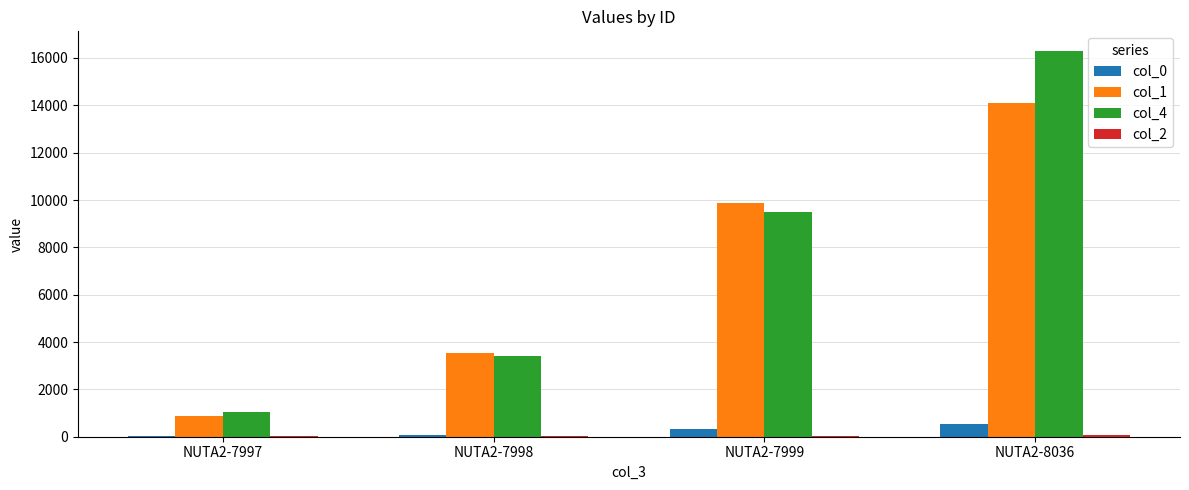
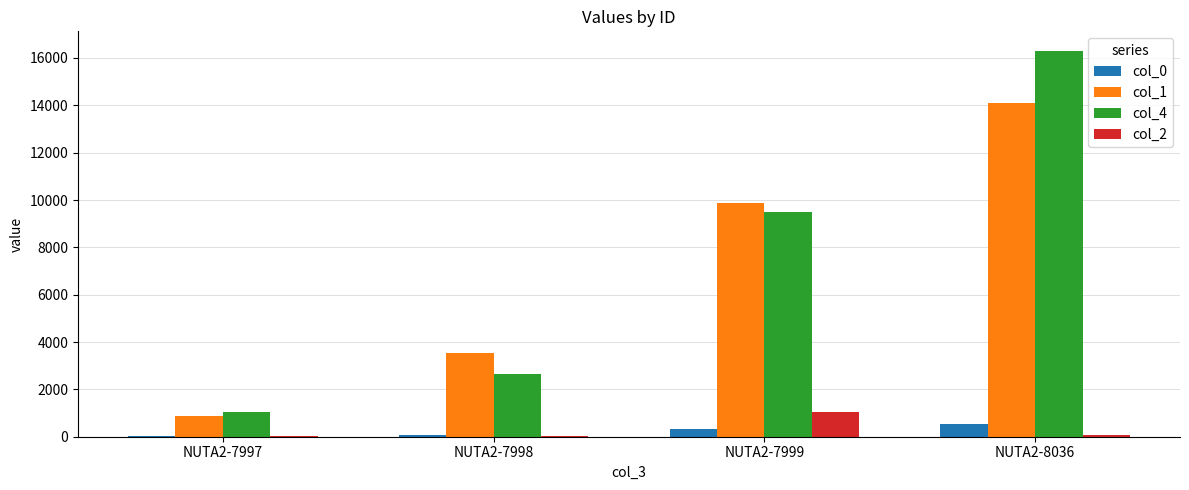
col_4, NUTA2-7998: 3400 -> 2600
col_2, NUTA2-7999: 0 -> 1100
